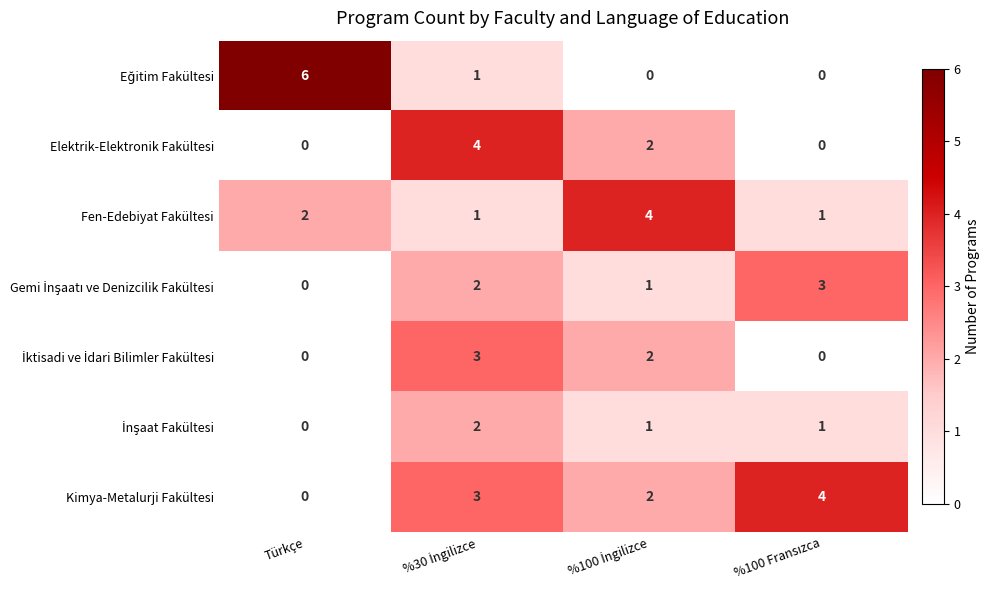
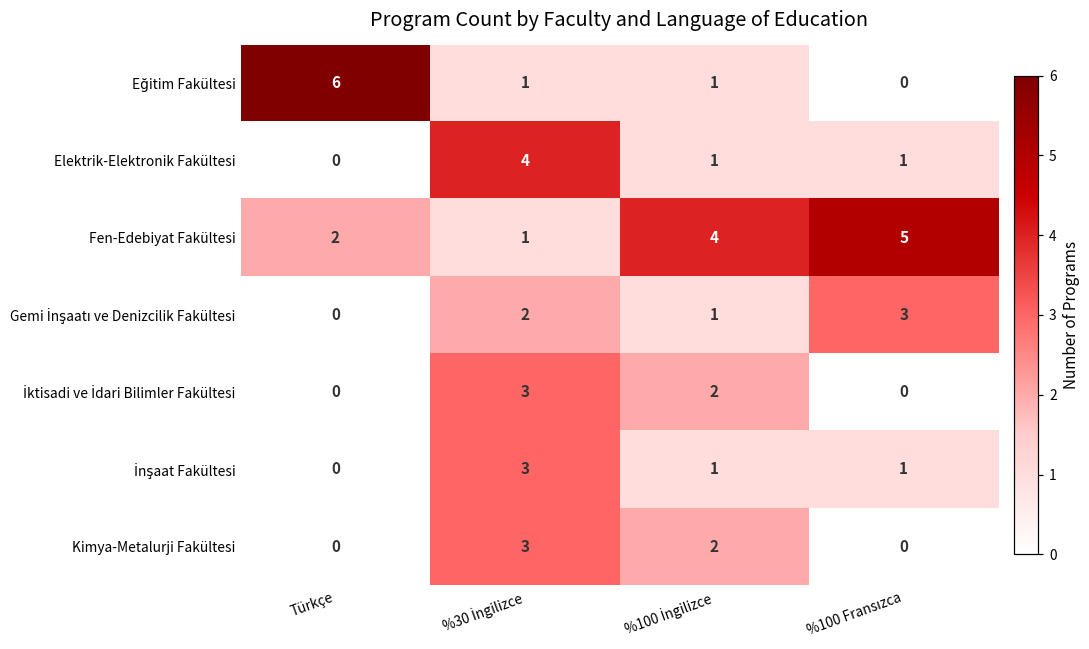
Eğitim Fakültesi, %100 İngilizce: 0 -> 1
Elektrik-Elektronik Fakültesi, %100 İngilizce: 2 -> 1
Elektrik-Elektronik Fakültesi, %100 Fransızca: 0 -> 1
Fen-Edebiyat Fakültesi, %100 Fransızca: 1 -> 5
İnşaat Fakültesi, %30 İngilizce: 2 -> 3
Kimya-Metalurji Fakültesi, %100 Fransızca: 4 -> 0
